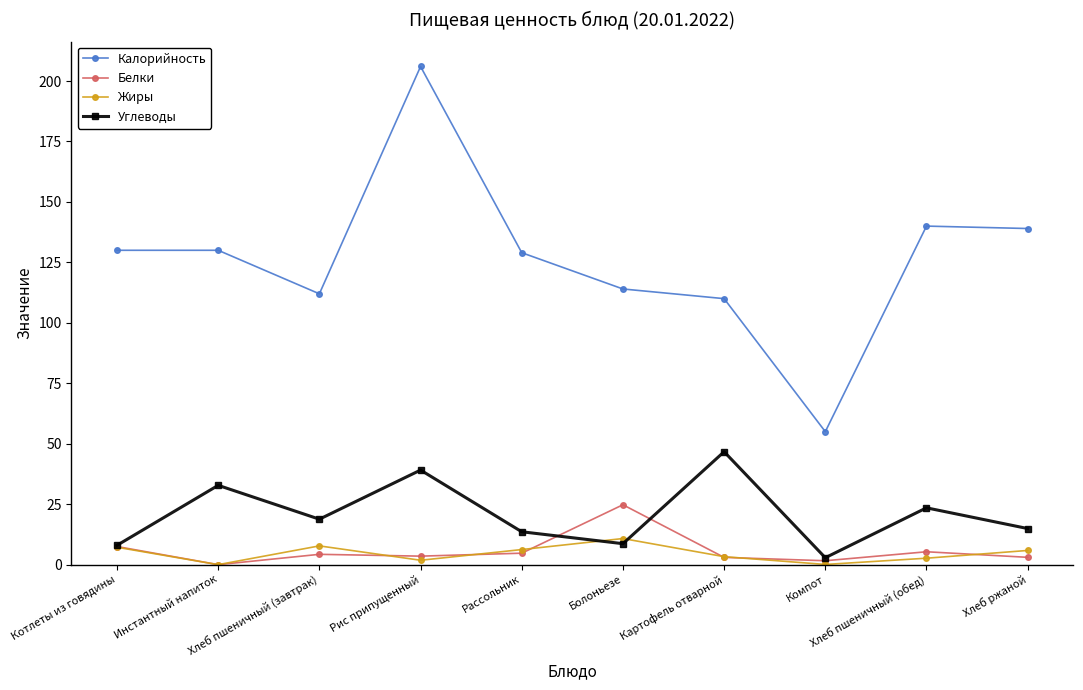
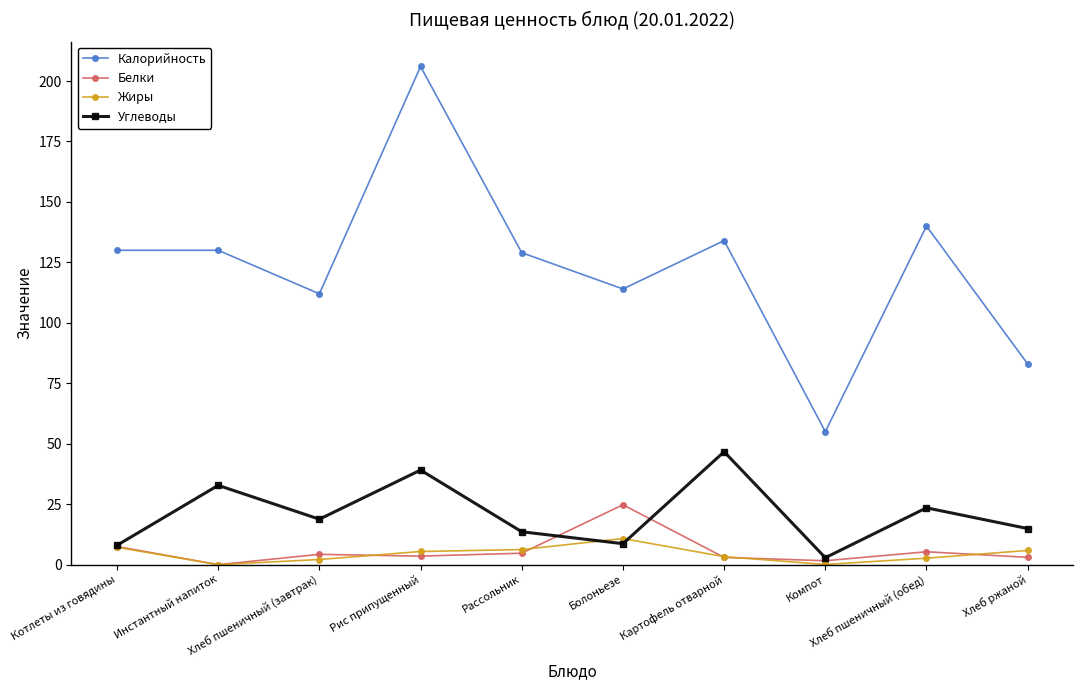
Жиры, Хлеб пшеничный (завтрак): 8 -> 2
Жиры, Рис припущенный: 2 -> 5
Калорийность, Картофель отварной: 110 -> 134
Калорийность, Хлеб ржаной: 139 -> 83
